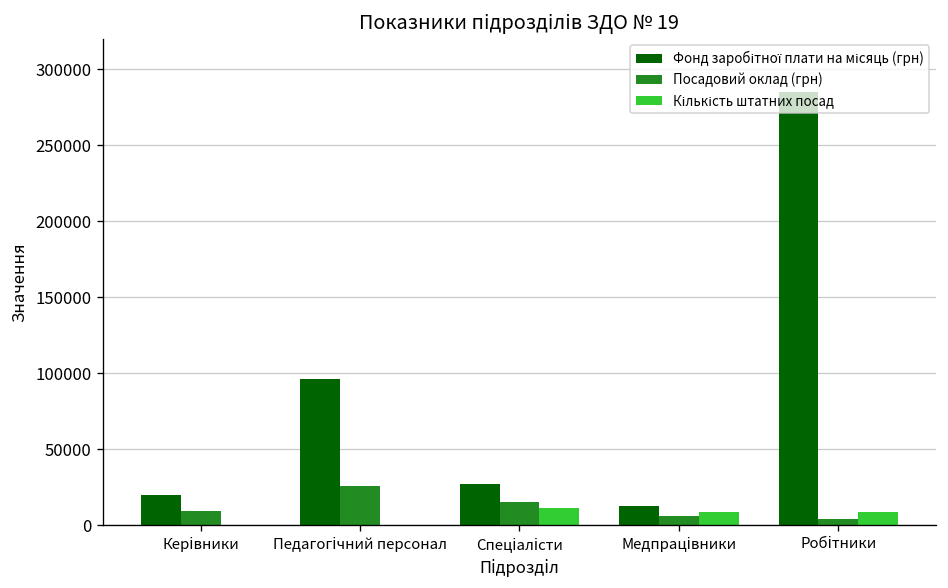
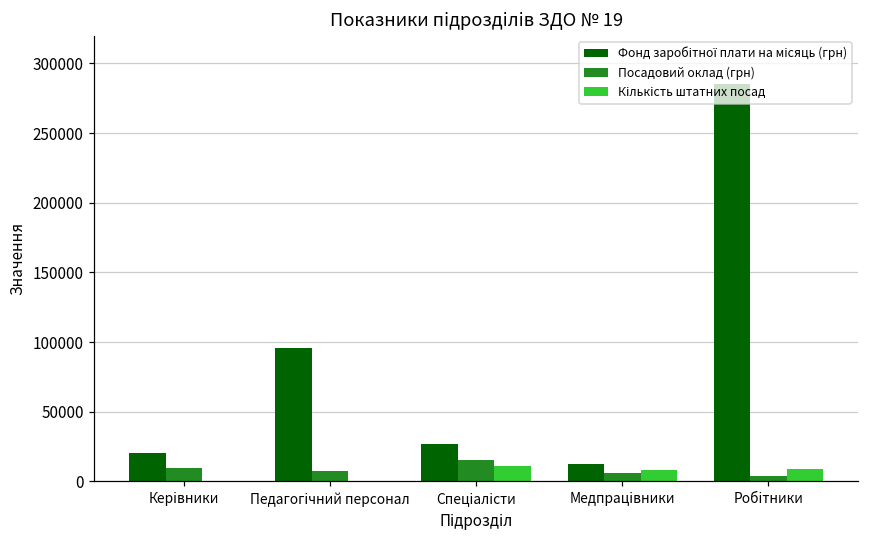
Посадовий оклад (грн), Педагогічний персонал: 26000 -> 7000
